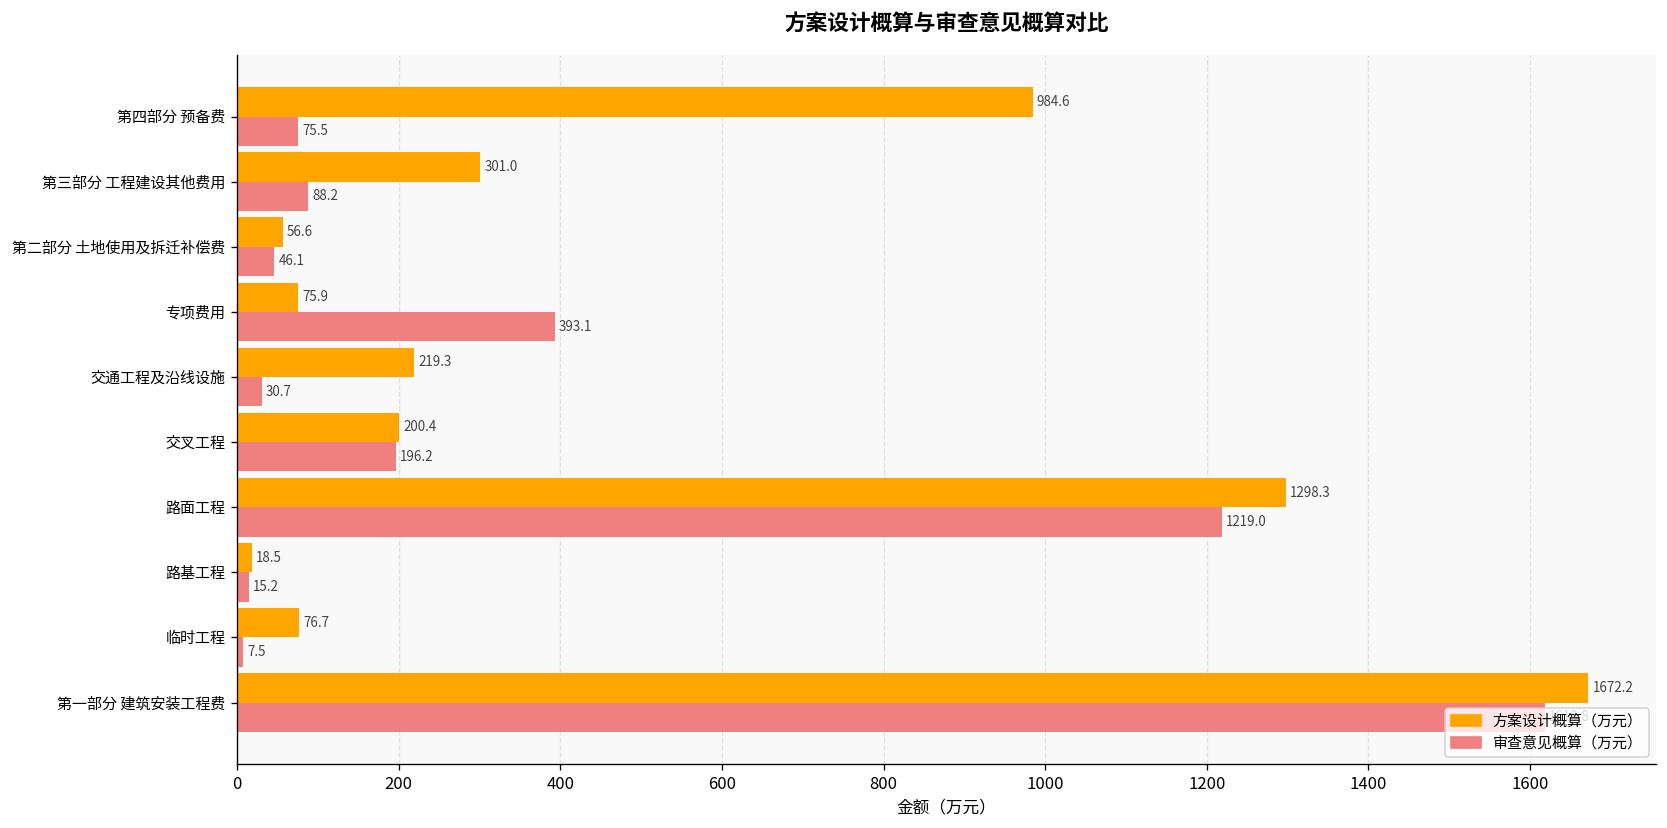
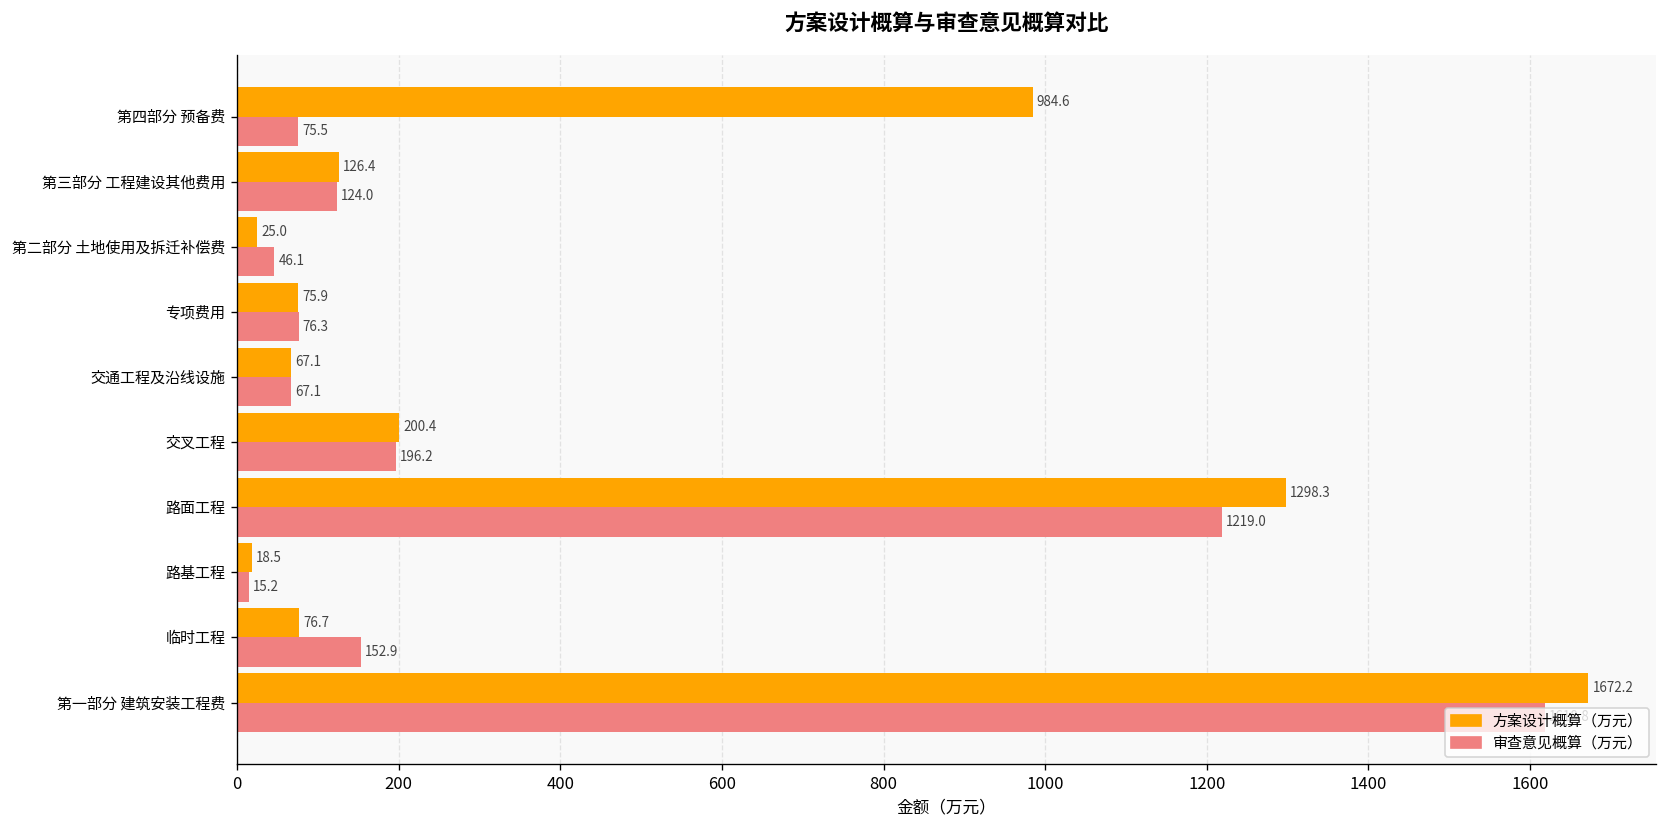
方案设计概算（万元）, 第三部分 工程建设其他费用: 301.0 -> 126.4
审查意见概算（万元）, 第三部分 工程建设其他费用: 88.2 -> 124.0
方案设计概算（万元）, 第二部分 土地使用及拆迁补偿费: 56.6 -> 25.0
审查意见概算（万元）, 专项费用: 393.1 -> 76.3
方案设计概算（万元）, 交通工程及沿线设施: 219.3 -> 67.1
审查意见概算（万元）, 交通工程及沿线设施: 30.7 -> 67.1
审查意见概算（万元）, 临时工程: 7.5 -> 152.9
